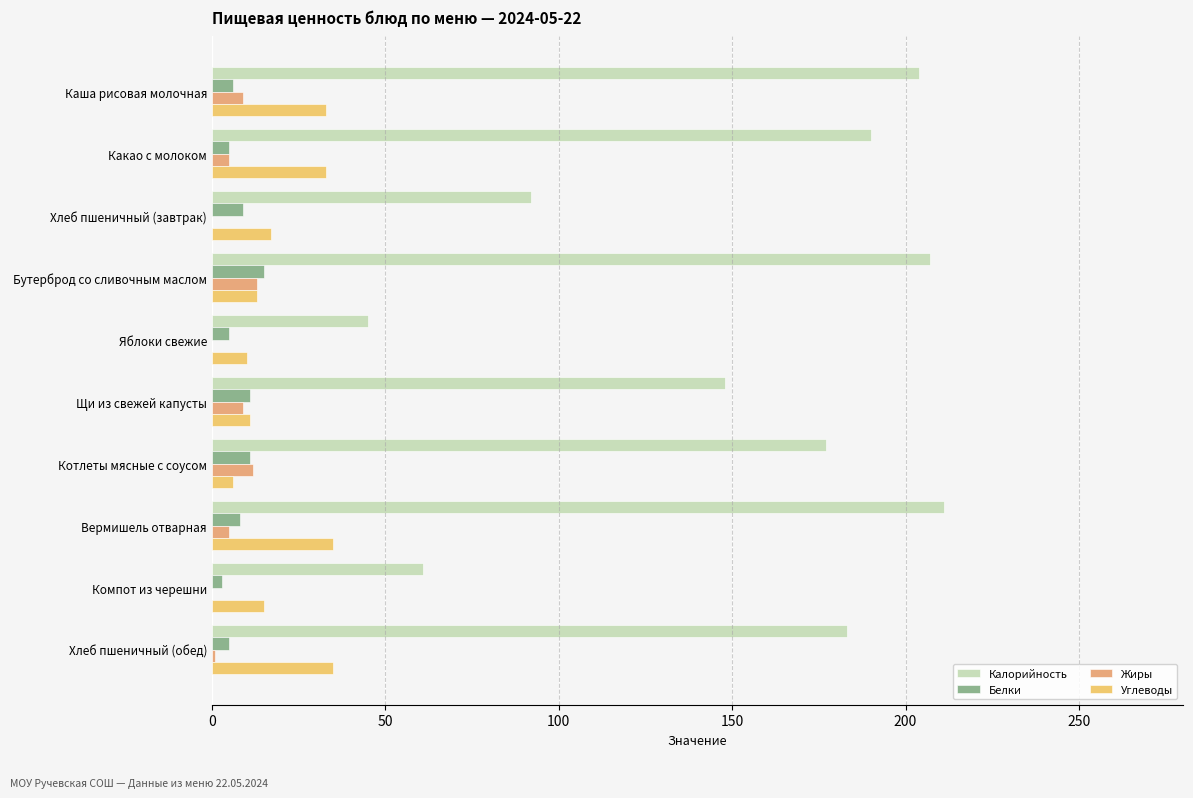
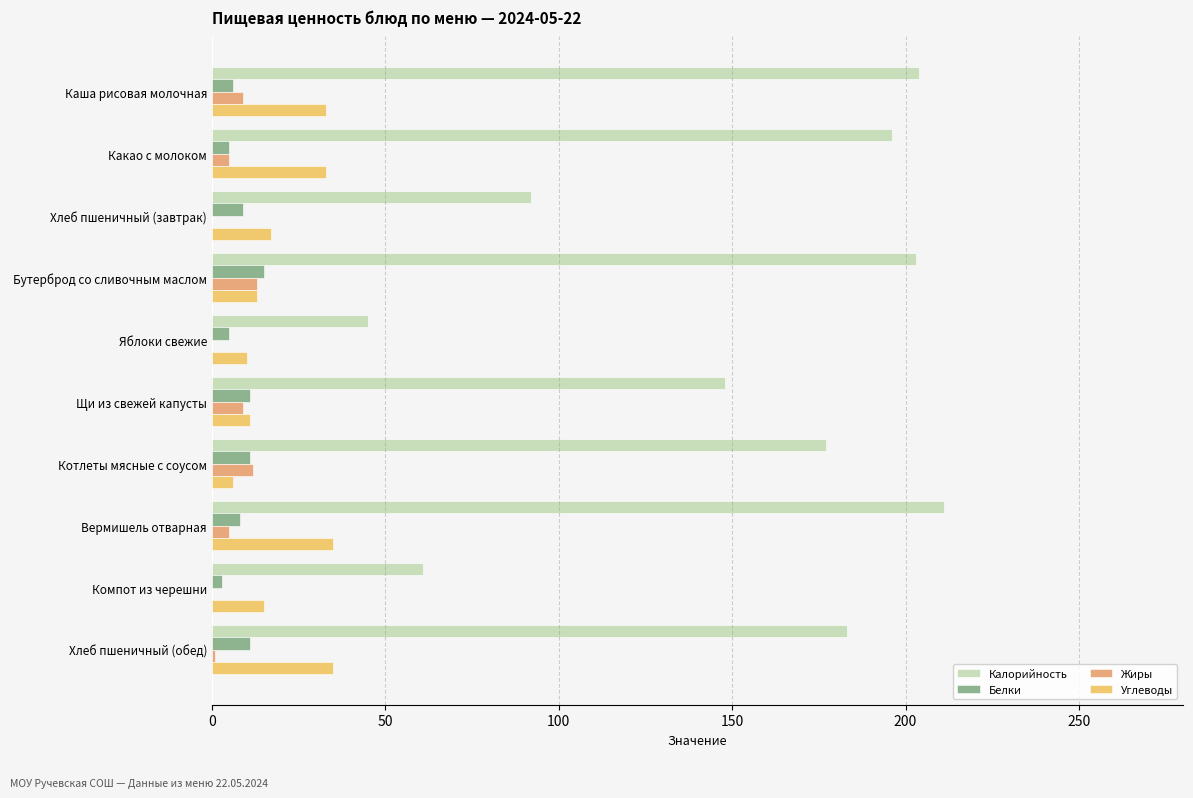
Калорийность, Какао с молоком: 190 -> 196
Калорийность, Бутерброд со сливочным маслом: 207 -> 203
Белки, Хлеб пшеничный (обед): 5 -> 11
